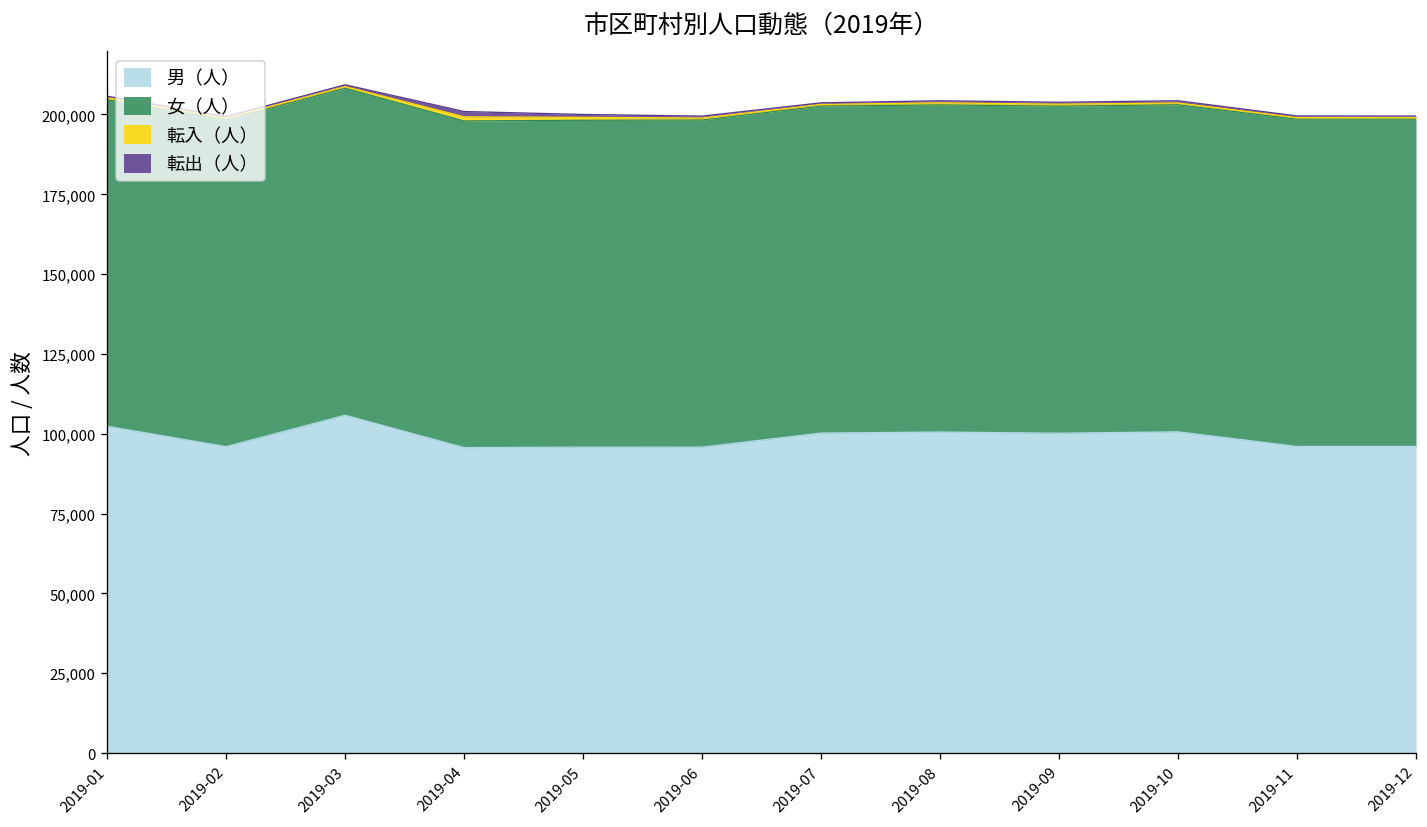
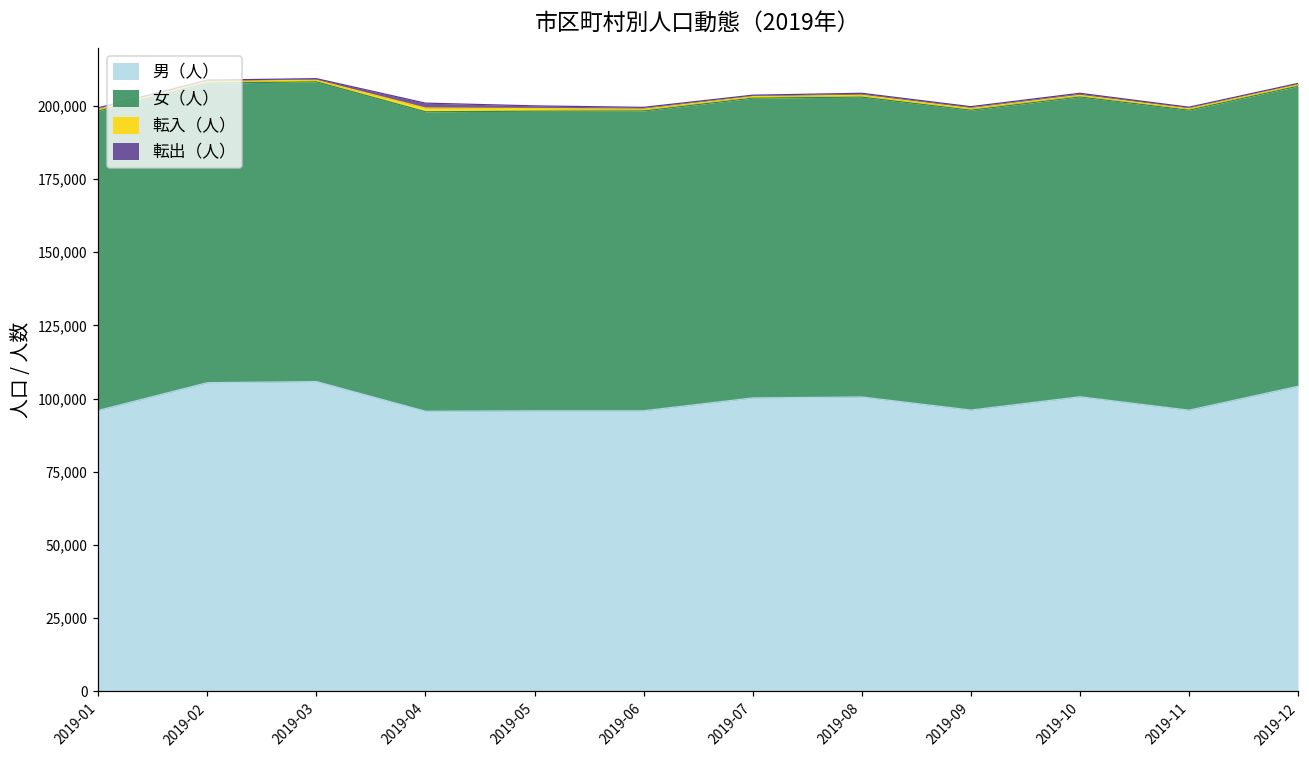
男（人）, 2019-01: 102,000 -> 96,000
男（人）, 2019-02: 96,000 -> 105,000
男（人）, 2019-09: 100,000 -> 96,000
男（人）, 2019-12: 96,000 -> 104,000
